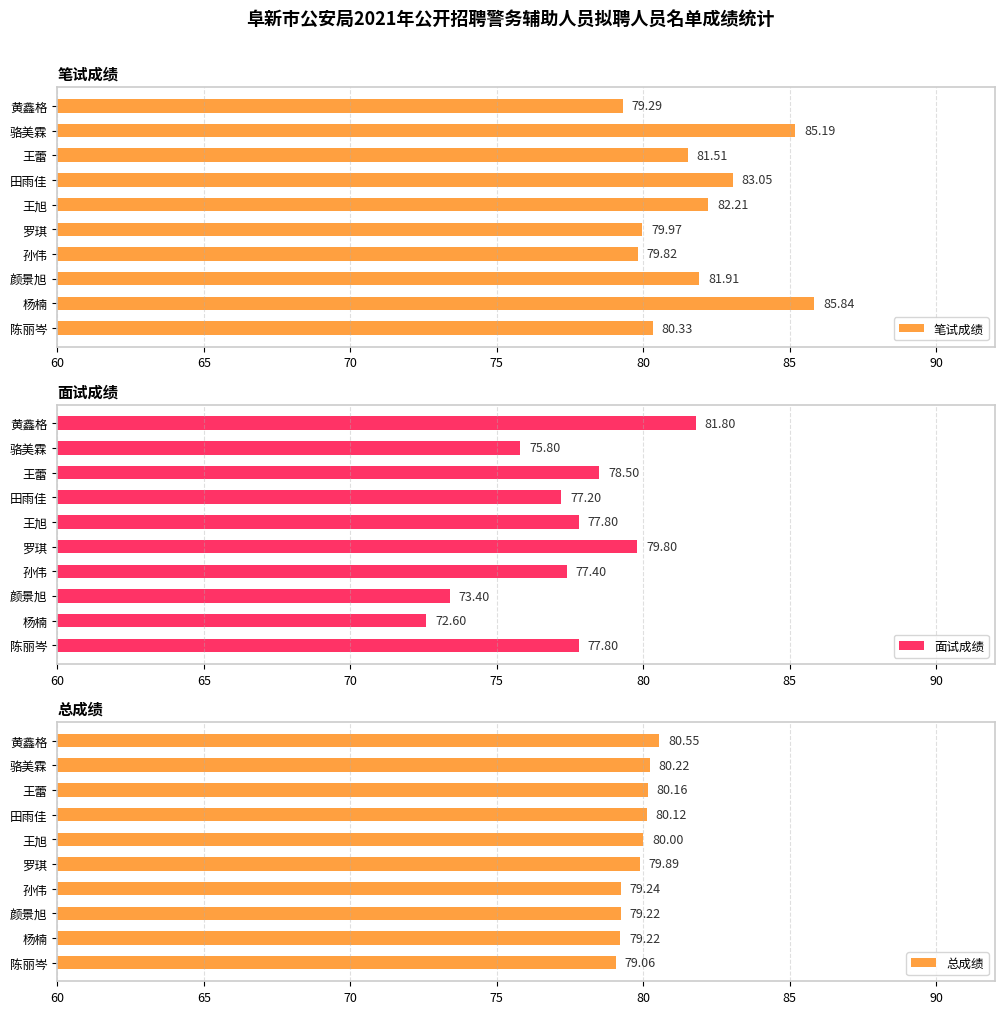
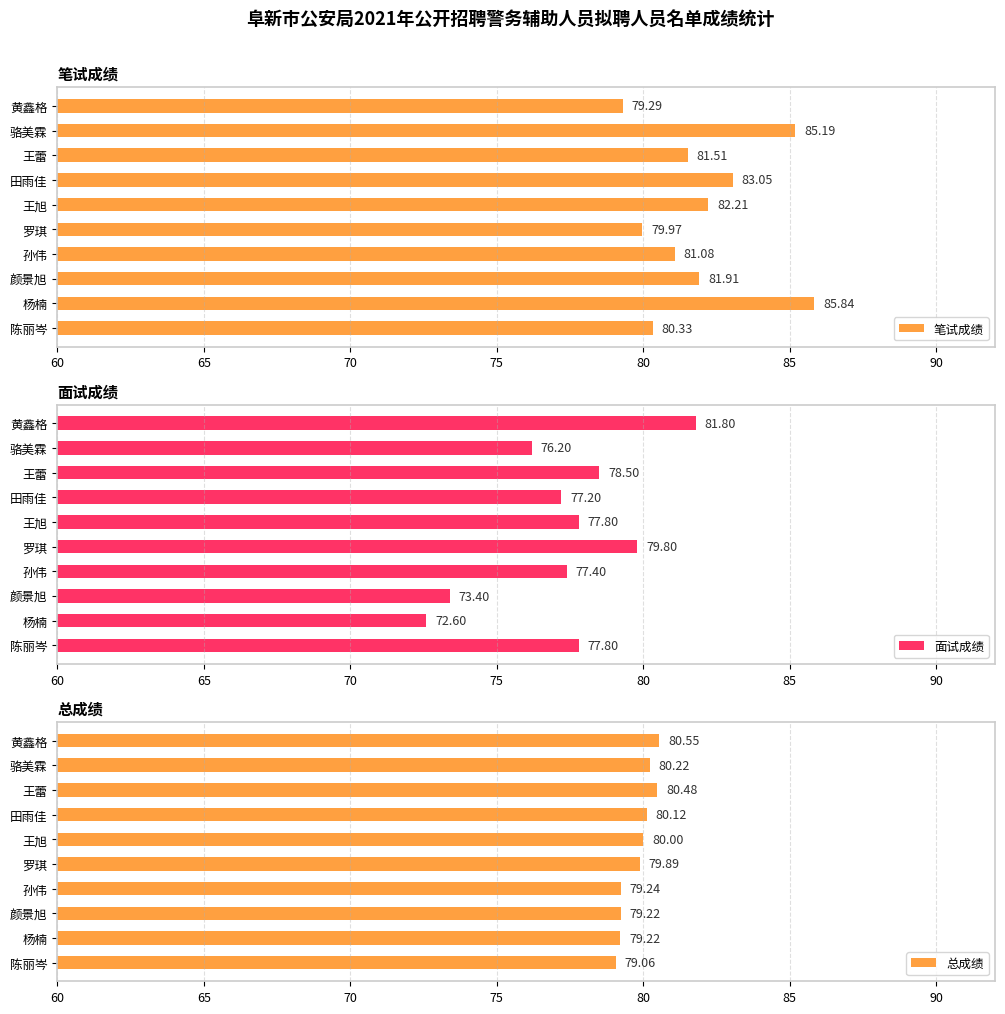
笔试成绩, 孙伟: 79.82 -> 81.08
面试成绩, 骆美霖: 75.80 -> 76.20
总成绩, 王蕾: 80.16 -> 80.48
